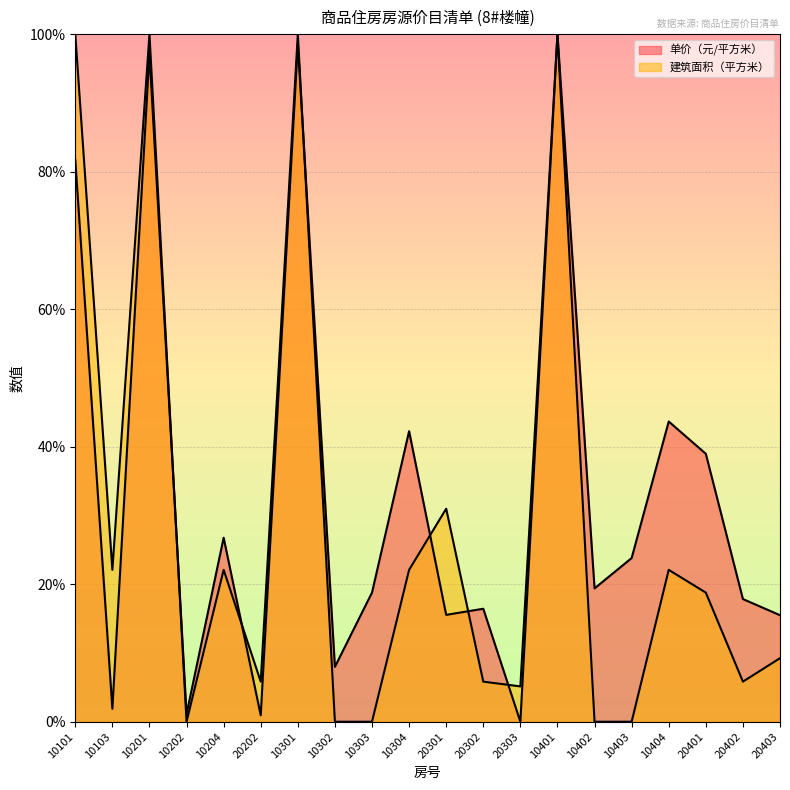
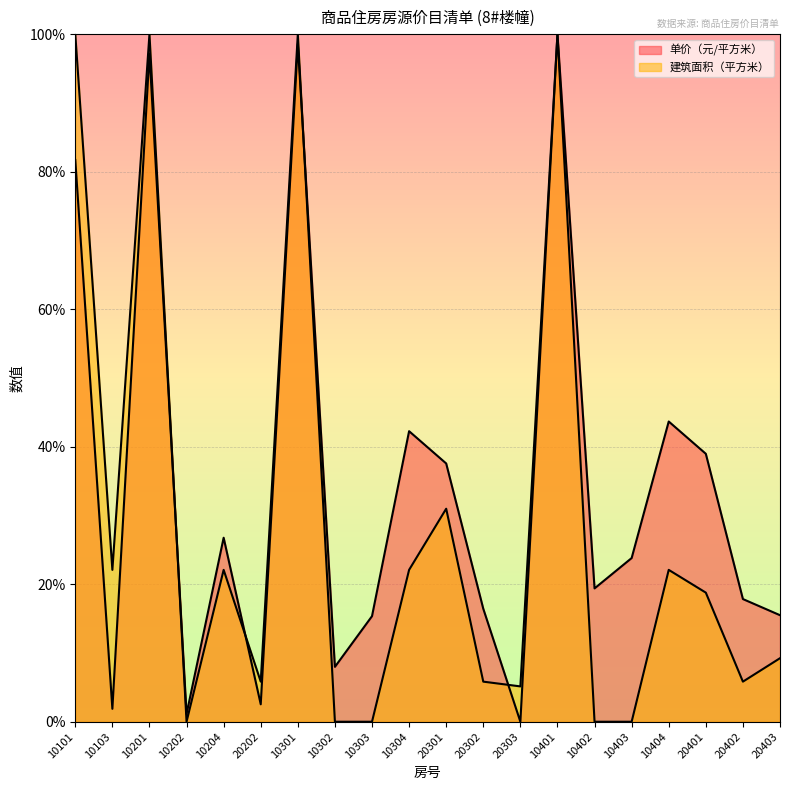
单价（元/平方米）, 20202: 1% -> 3%
单价（元/平方米）, 10303: 19% -> 15%
单价（元/平方米）, 20301: 16% -> 38%
